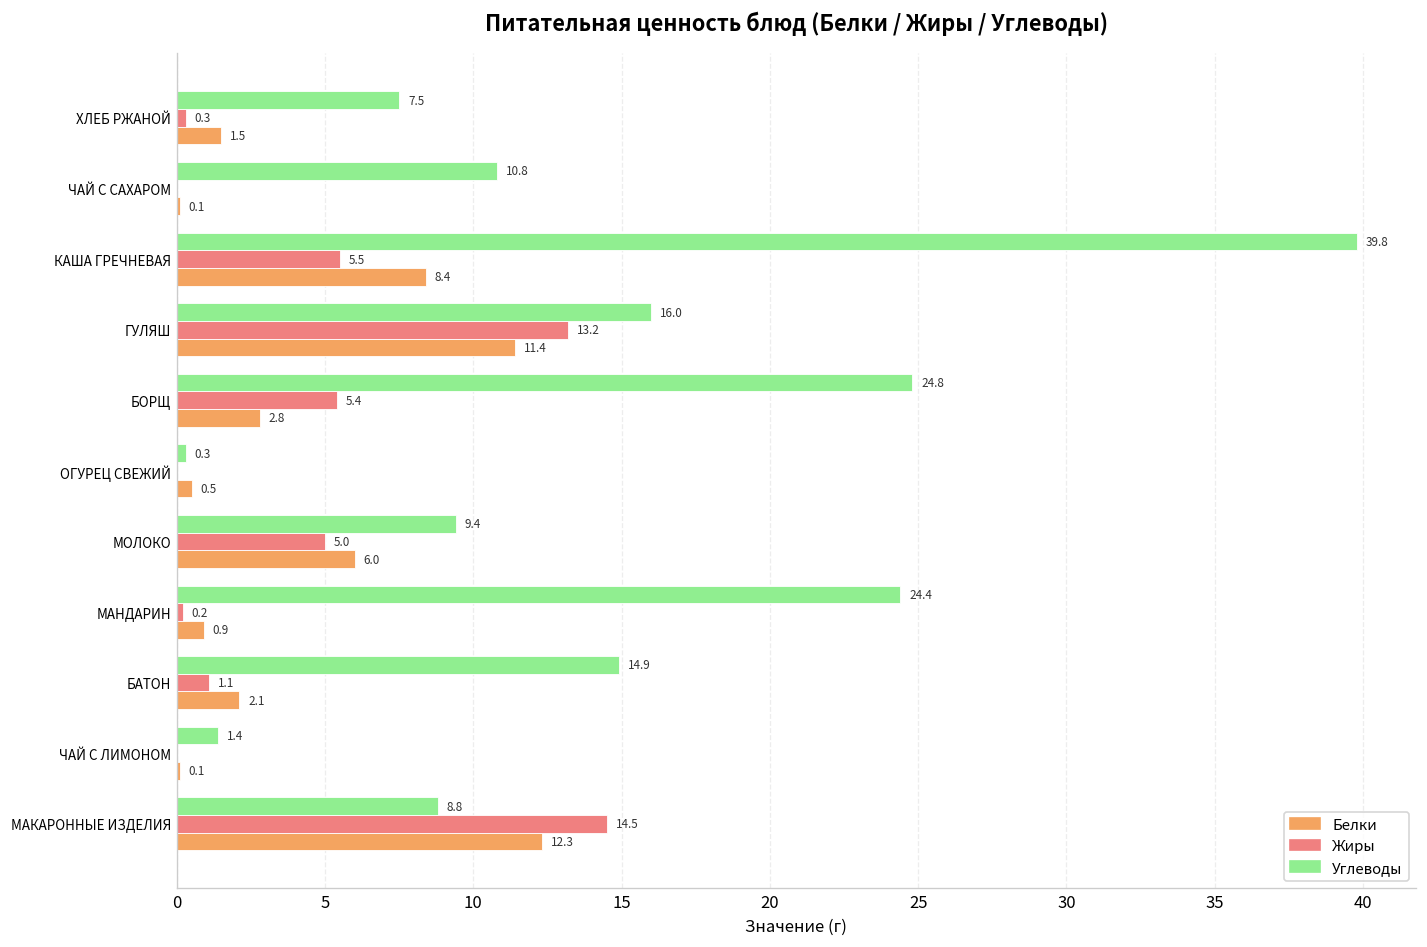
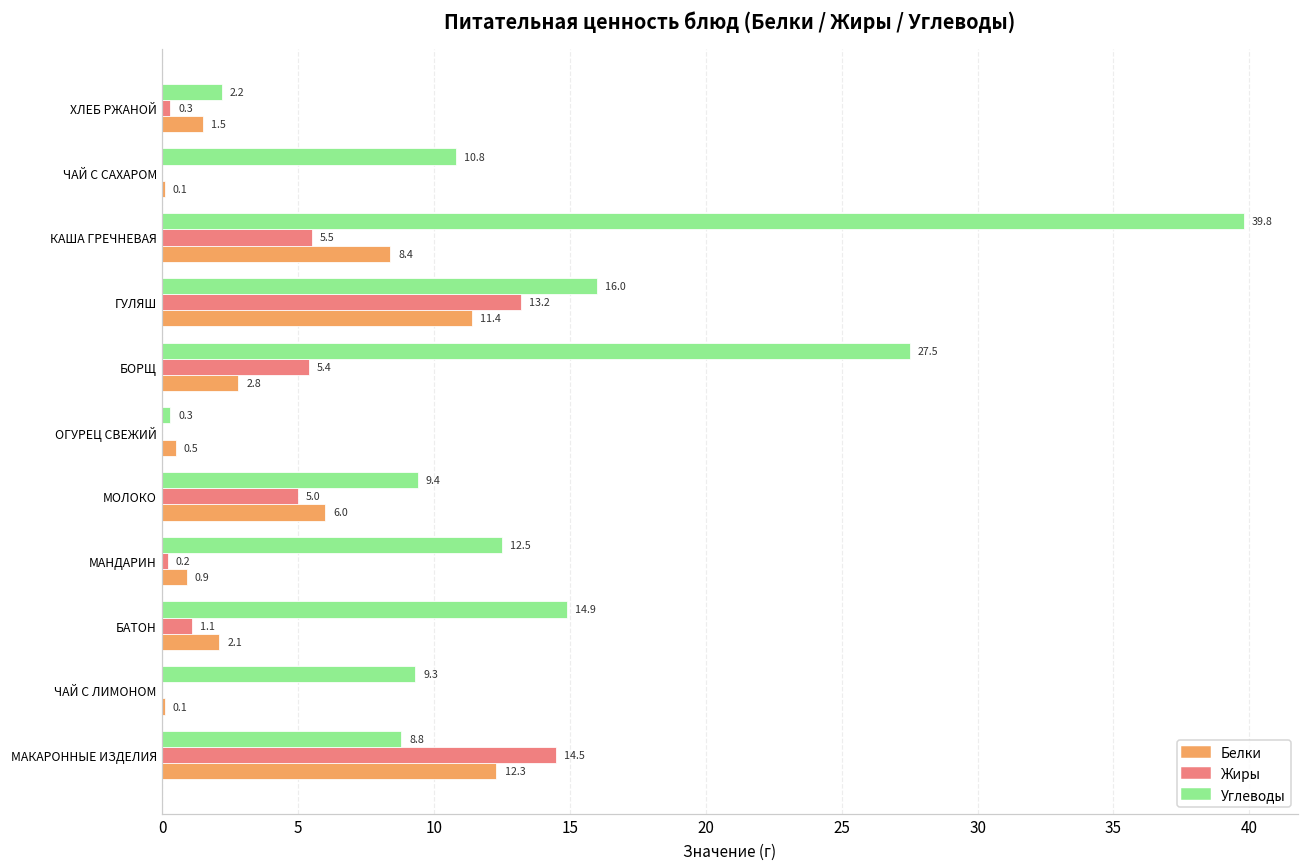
Углеводы, ХЛЕБ РЖАНОЙ: 7.5 -> 2.2
Углеводы, БОРЩ: 24.8 -> 27.5
Углеводы, МАНДАРИН: 24.4 -> 12.5
Углеводы, ЧАЙ С ЛИМОНОМ: 1.4 -> 9.3
